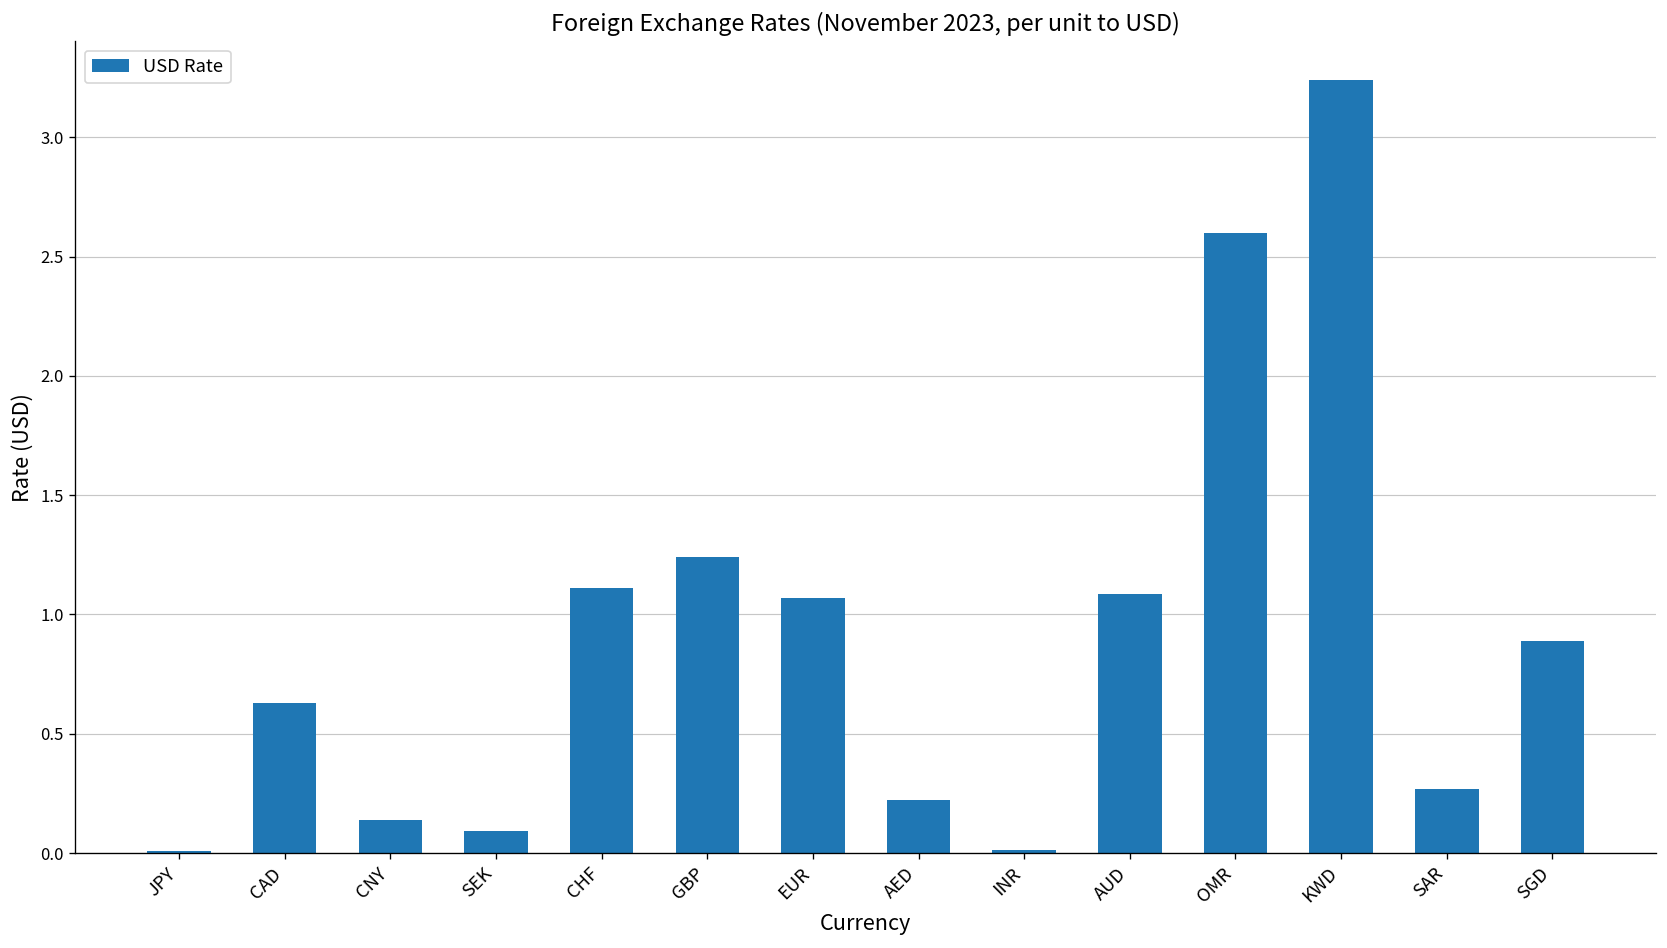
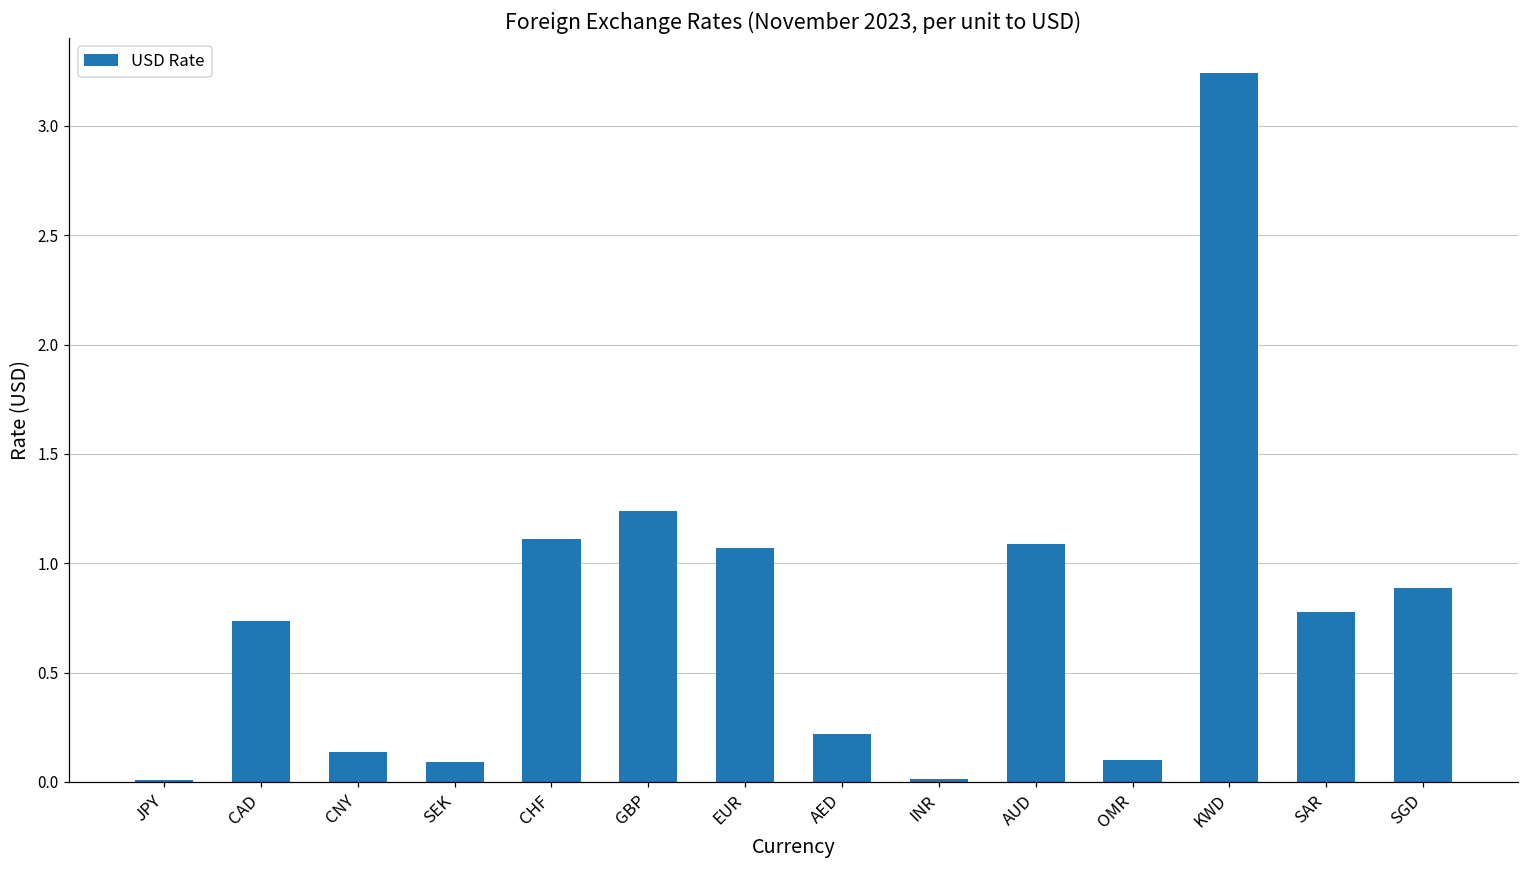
CAD: 0.63 -> 0.74
OMR: 2.6 -> 0.1
SAR: 0.27 -> 0.78
